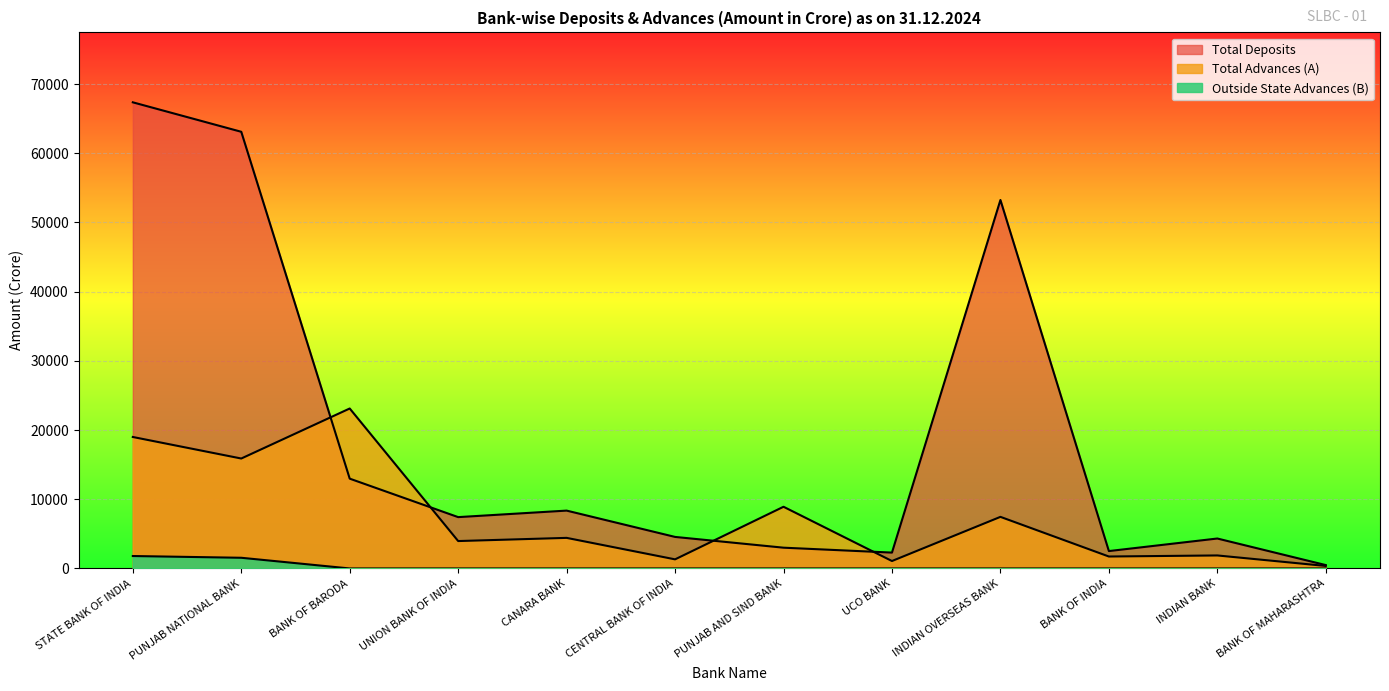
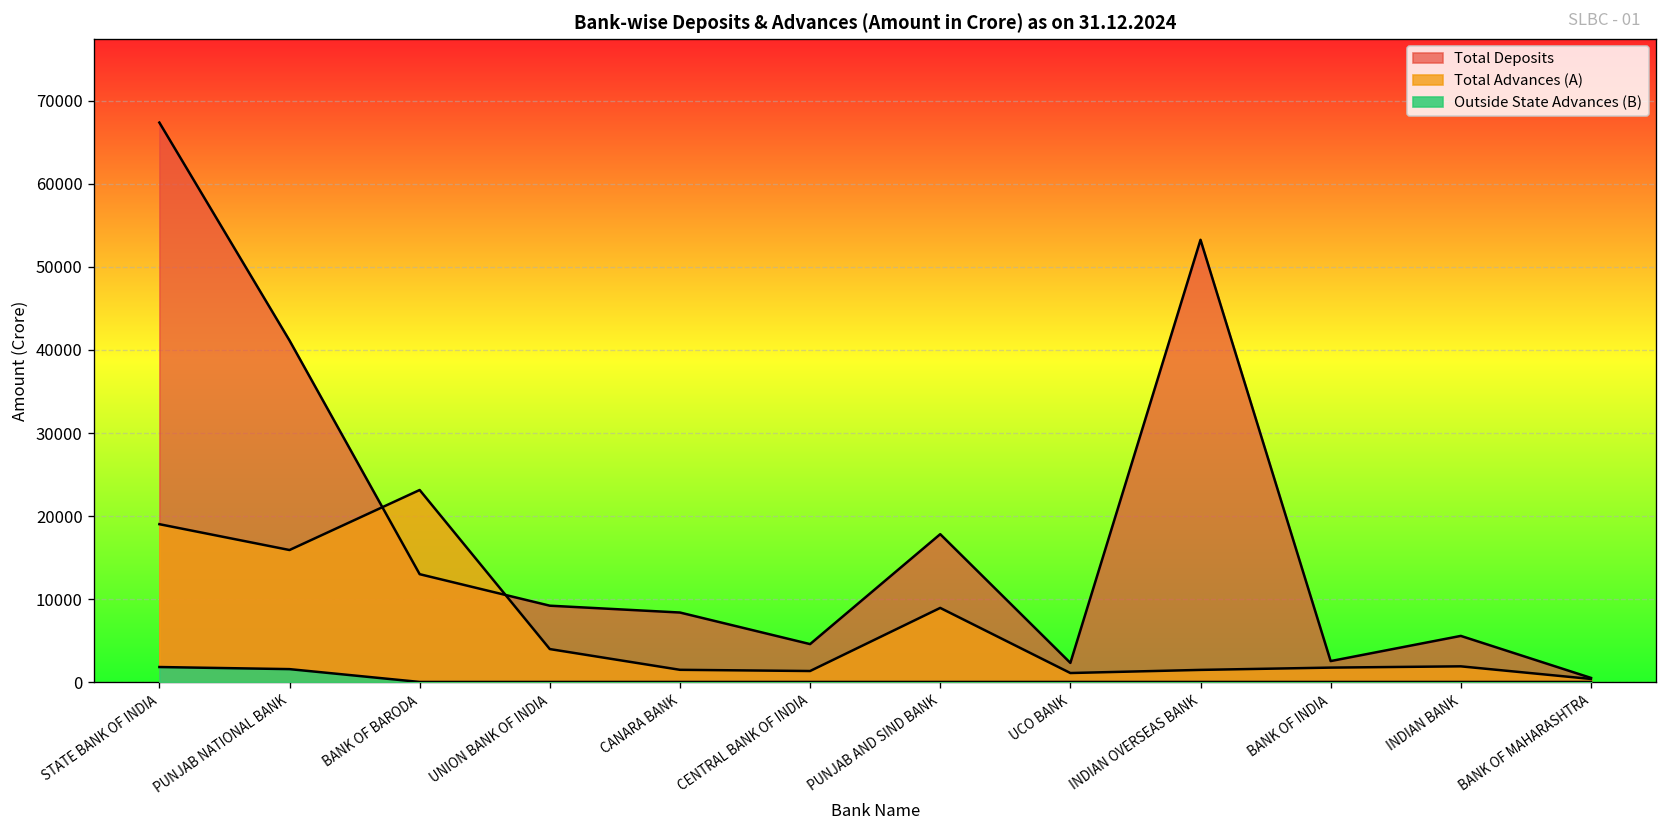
Total Deposits, PUNJAB NATIONAL BANK: 63000 -> 41000
Total Deposits, UNION BANK OF INDIA: 7000 -> 9000
Total Advances (A), CANARA BANK: 4000 -> 1000
Total Deposits, PUNJAB AND SIND BANK: 3000 -> 18000
Total Advances (A), INDIAN OVERSEAS BANK: 7000 -> 1000
Total Deposits, INDIAN BANK: 4000 -> 6000
